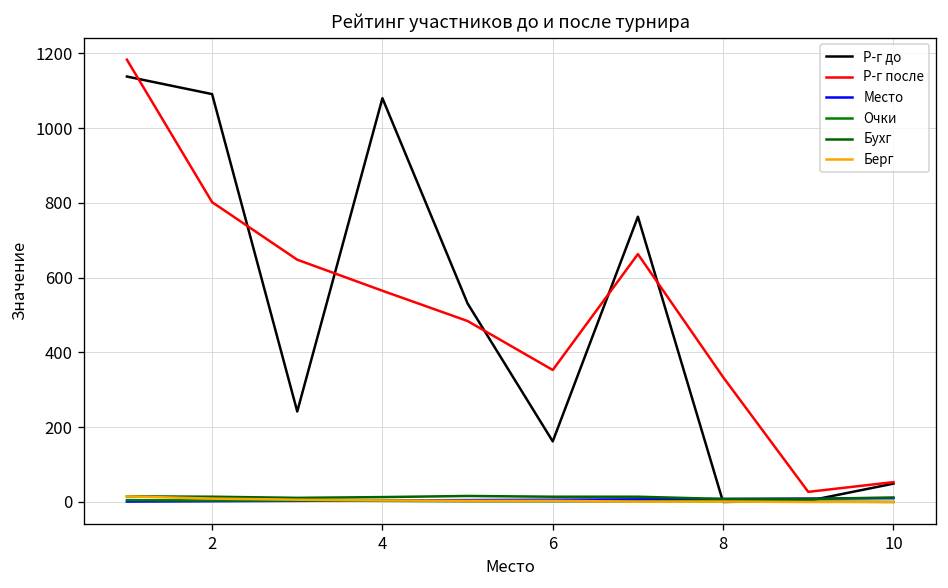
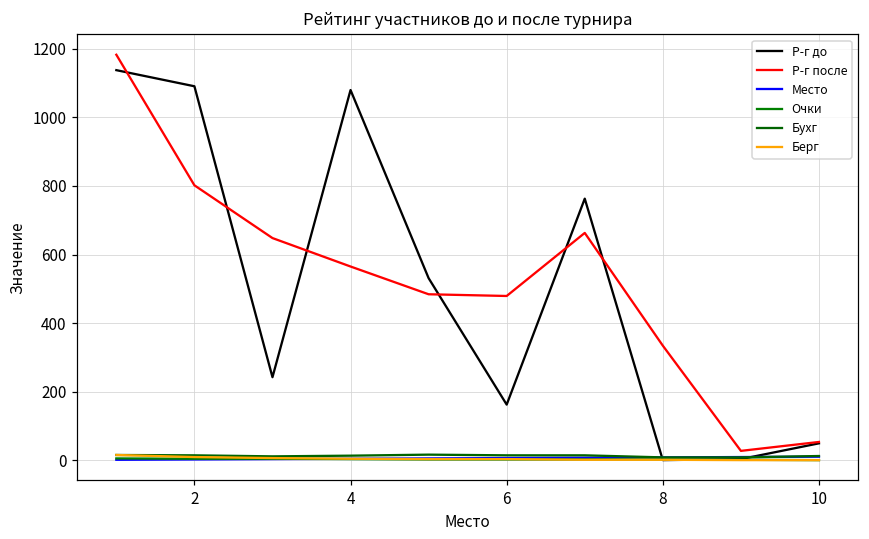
Р-г после, 6: 350 -> 480
